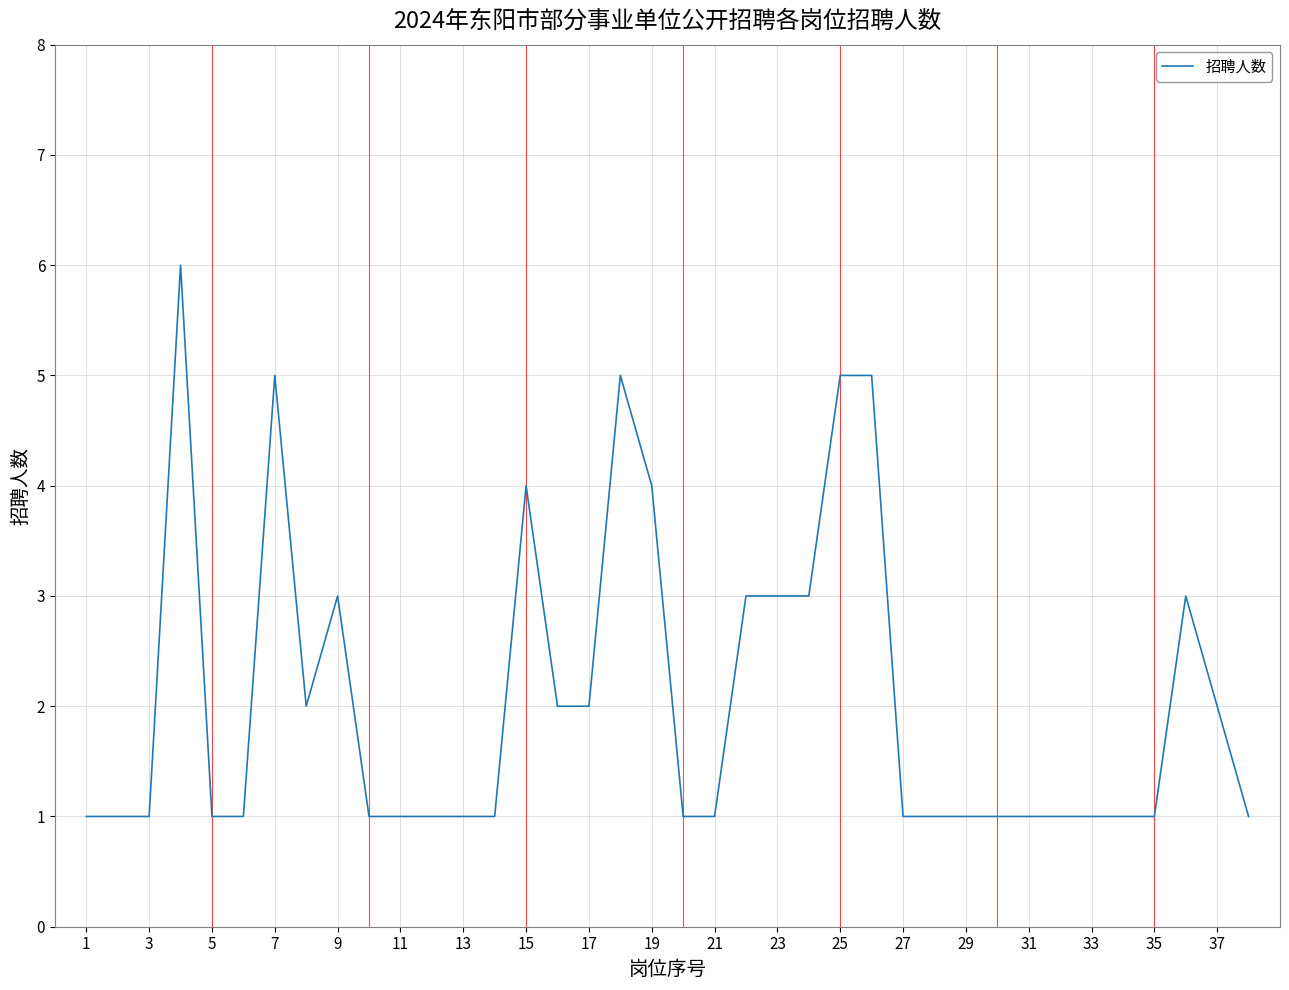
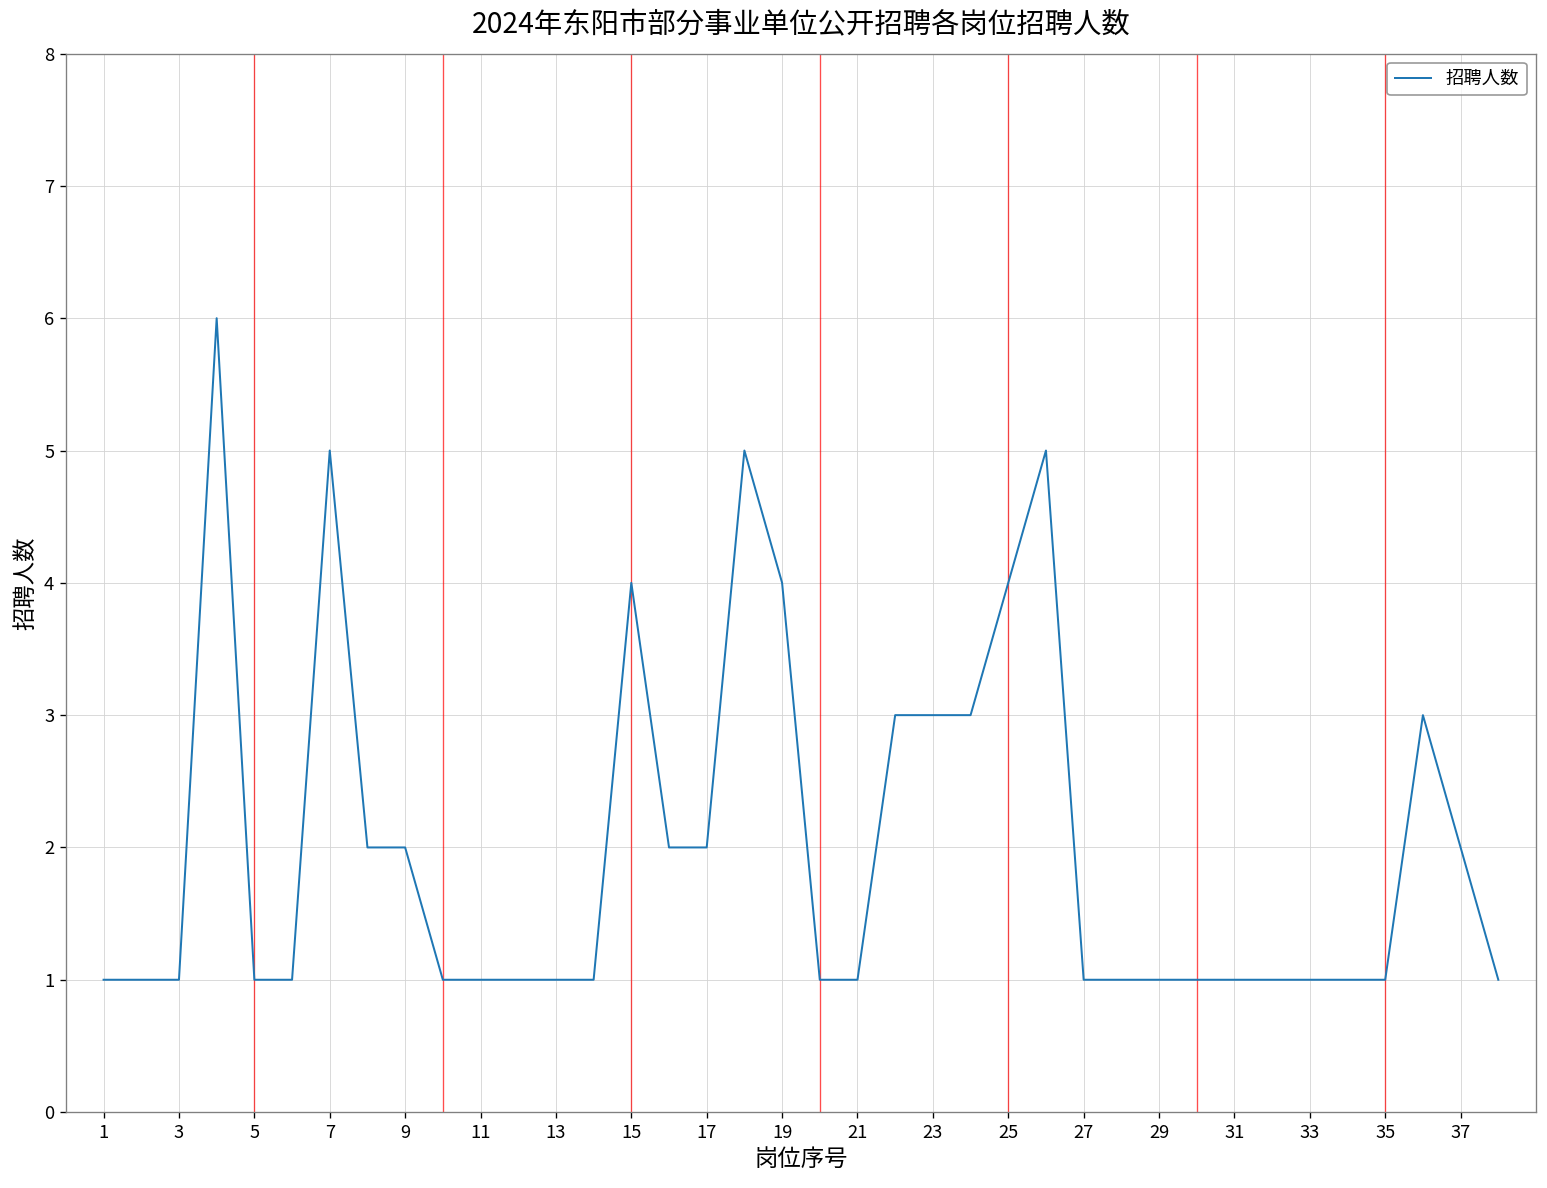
9: 3 -> 2
25: 5 -> 4
